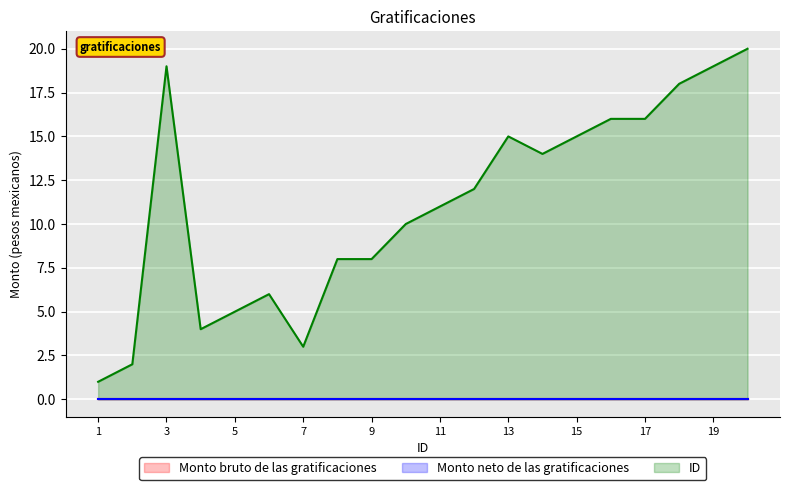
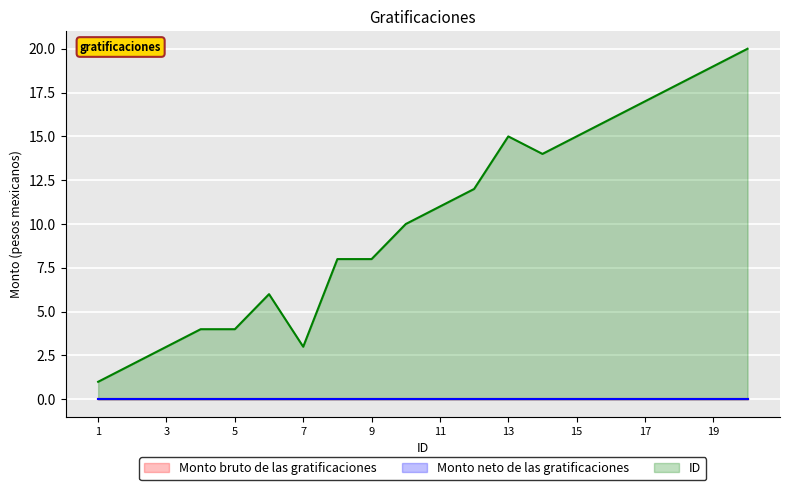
ID, 3: 19 -> 3
ID, 5: 5 -> 4
ID, 17: 16 -> 17
